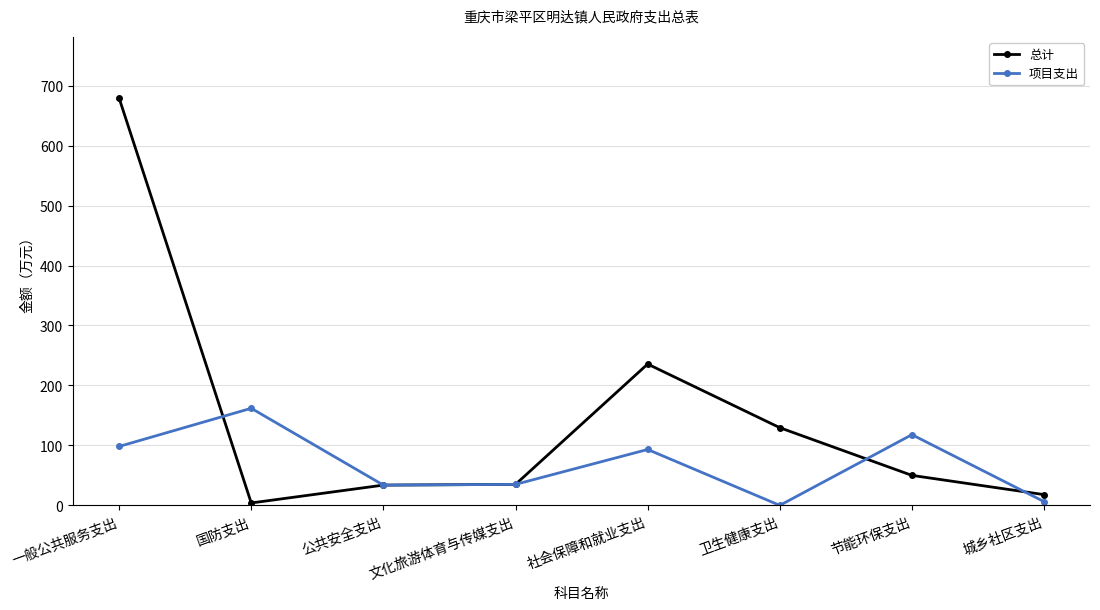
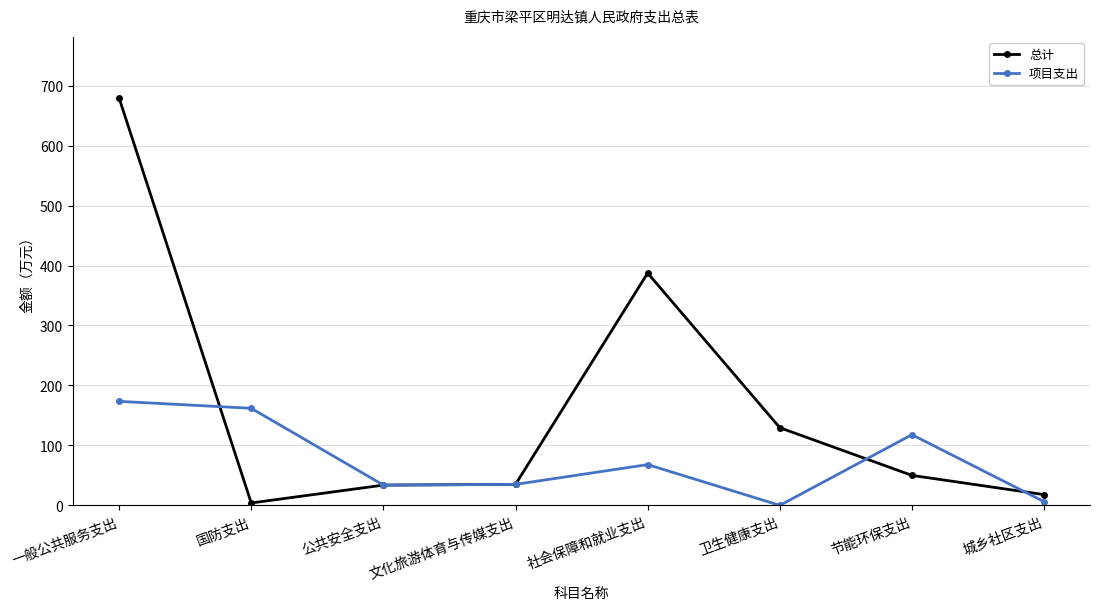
项目支出, 一般公共服务支出: 100 -> 170
总计, 社会保障和就业支出: 240 -> 390
项目支出, 社会保障和就业支出: 90 -> 70
